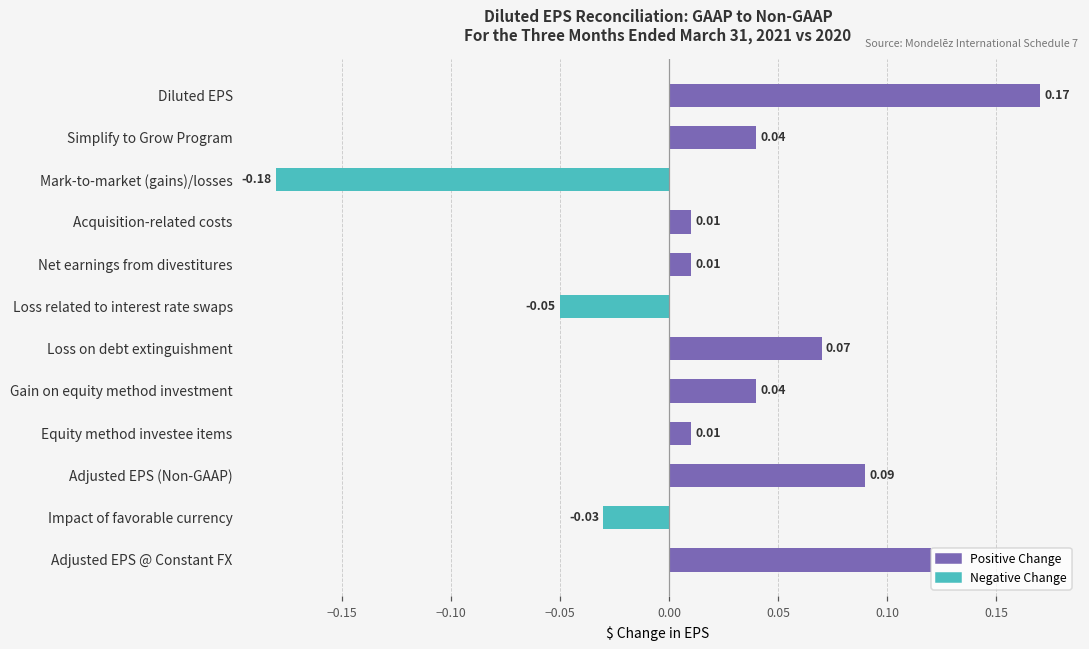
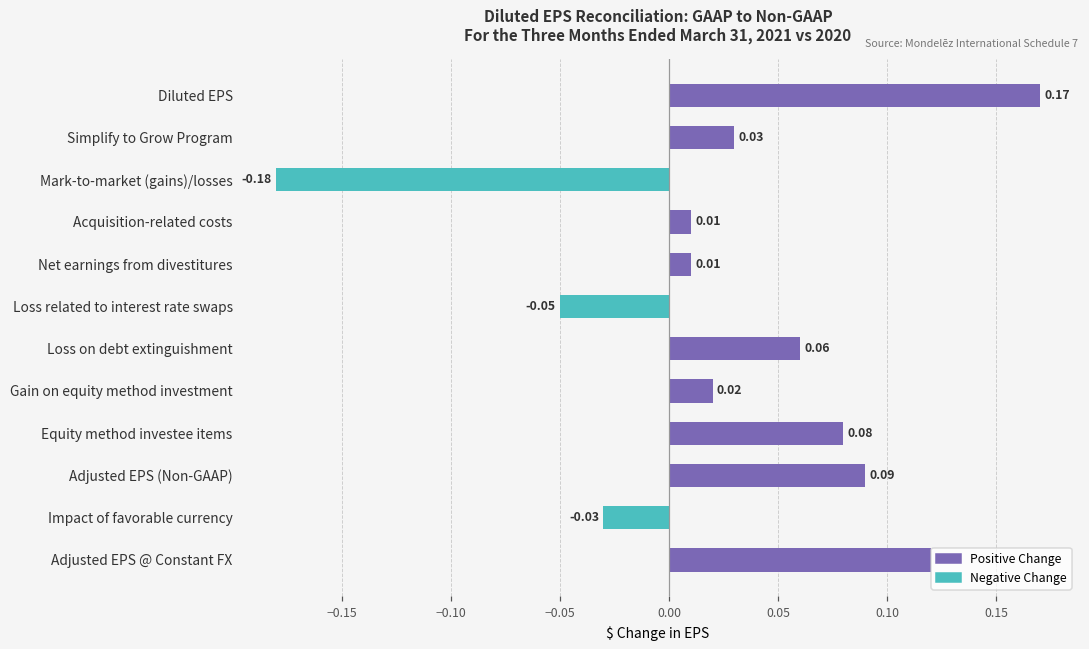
Simplify to Grow Program: 0.04 -> 0.03
Loss on debt extinguishment: 0.07 -> 0.06
Gain on equity method investment: 0.04 -> 0.02
Equity method investee items: 0.01 -> 0.08
